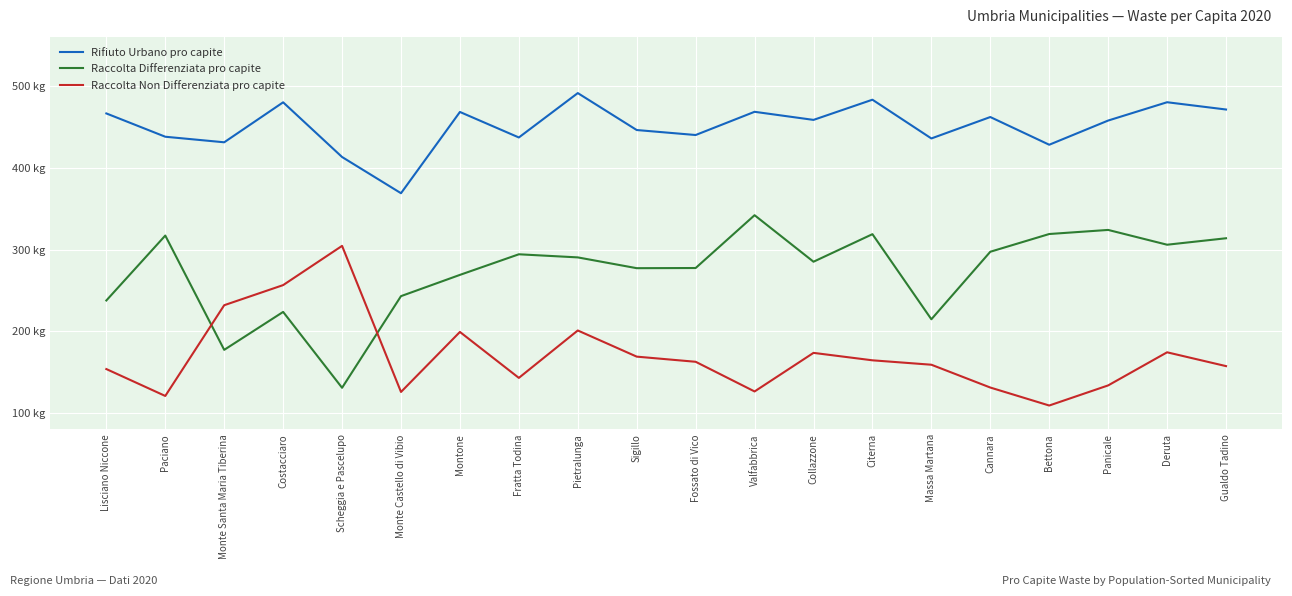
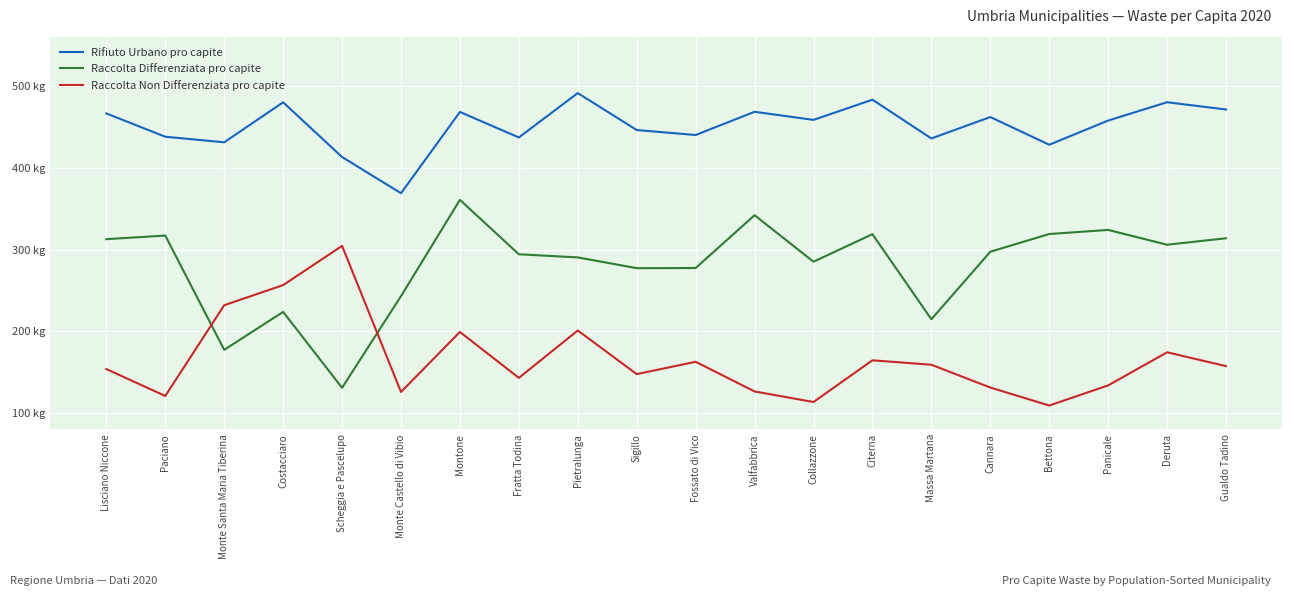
Raccolta Differenziata pro capite, Lisciano Niccone: 240 kg -> 310 kg
Raccolta Differenziata pro capite, Montone: 270 kg -> 360 kg
Raccolta Non Differenziata pro capite, Sigillo: 170 kg -> 150 kg
Raccolta Non Differenziata pro capite, Collazzone: 170 kg -> 110 kg
